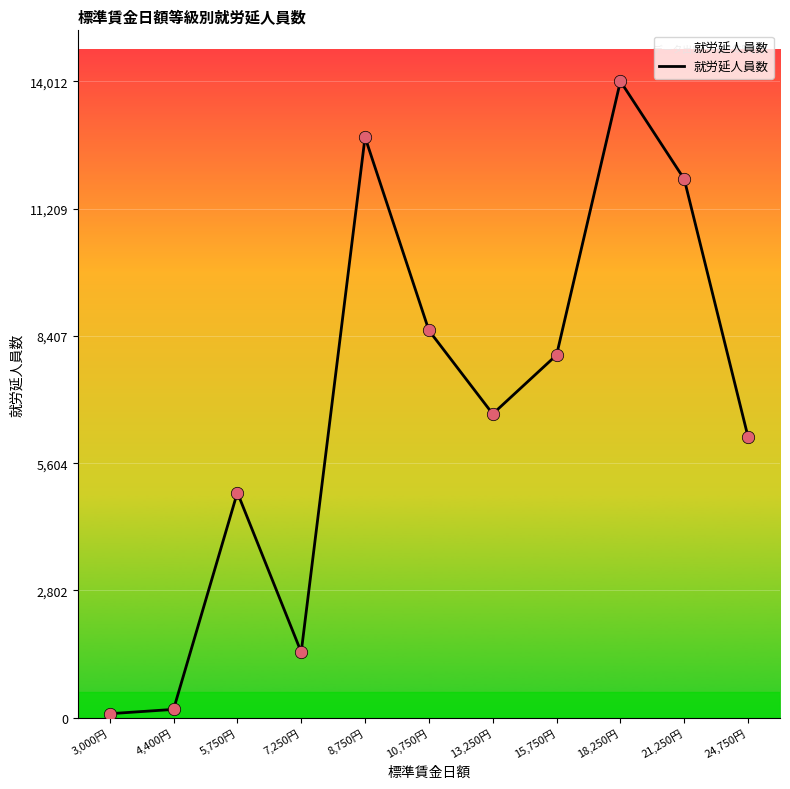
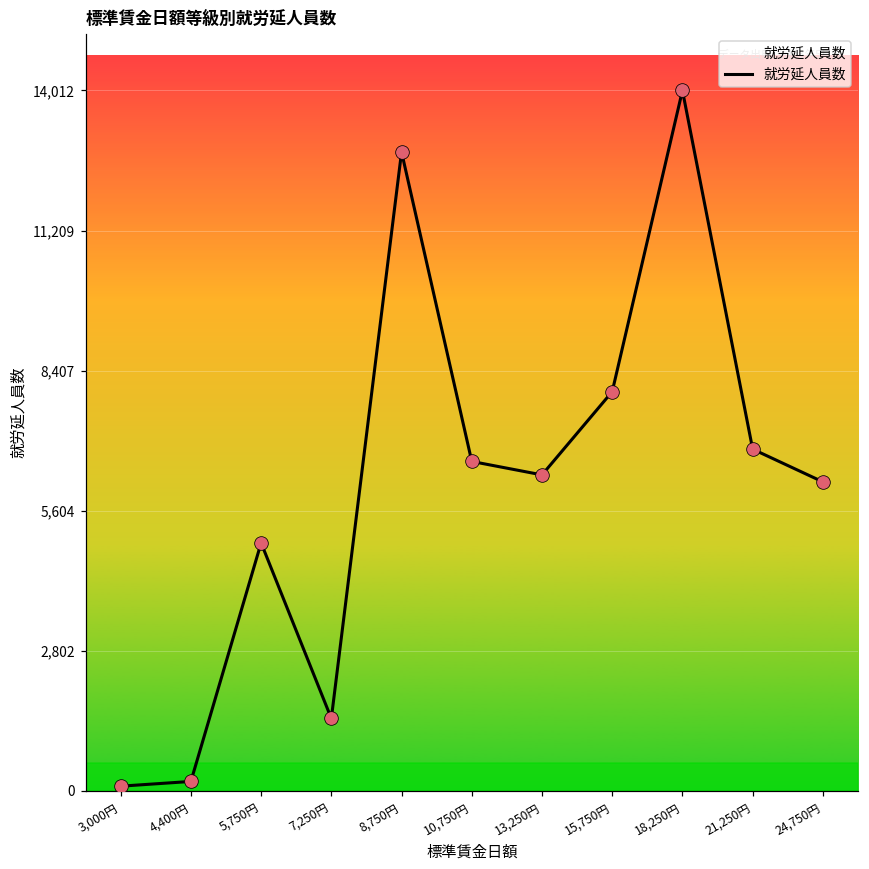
10,750円: 8,500 -> 6,600
13,250円: 6,700 -> 6,300
21,250円: 11,900 -> 6,800
